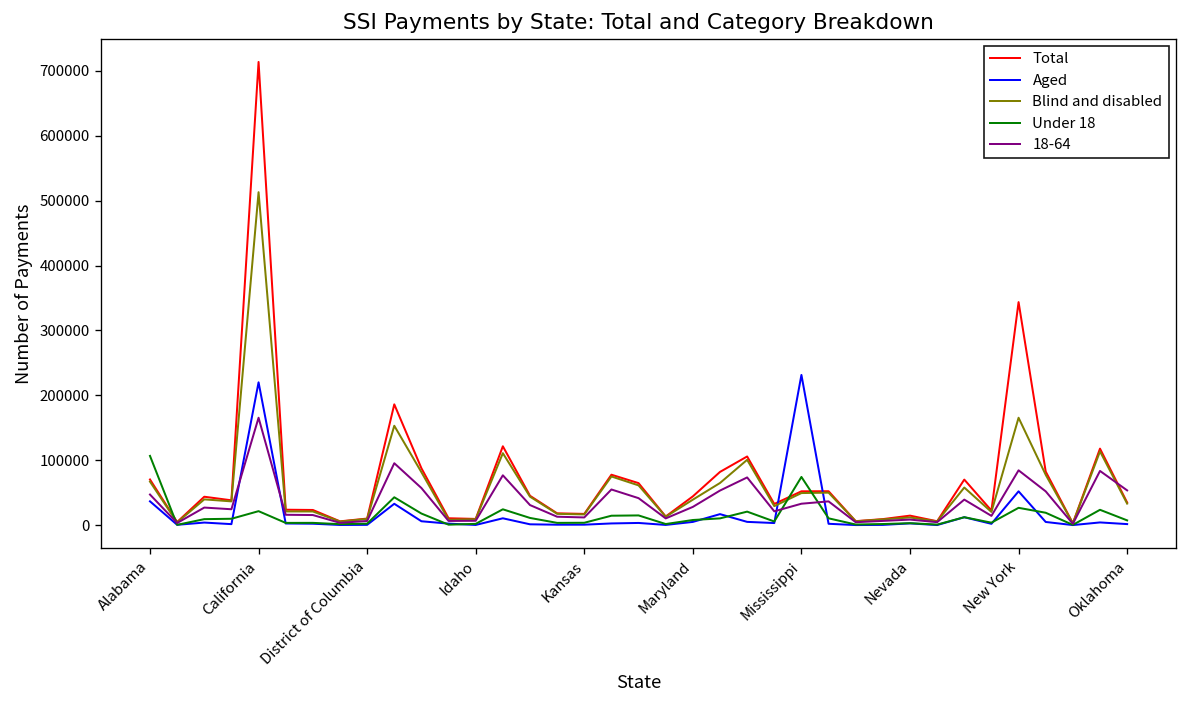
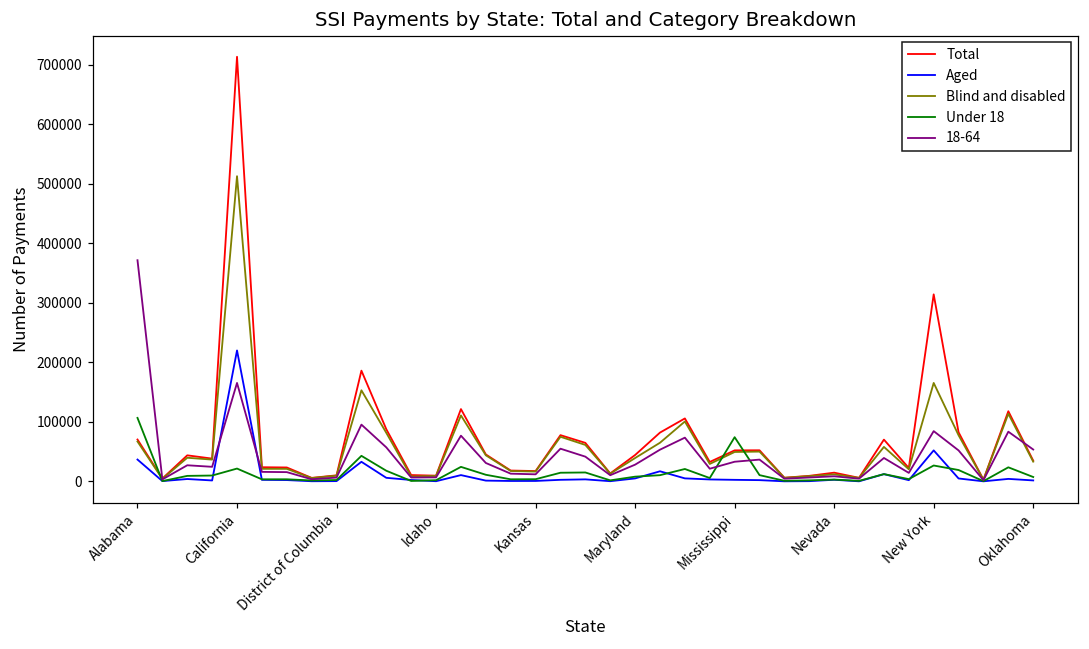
18-64, Alabama: 50000 -> 370000
Aged, Mississippi: 230000 -> 0
Total, New York: 340000 -> 310000
